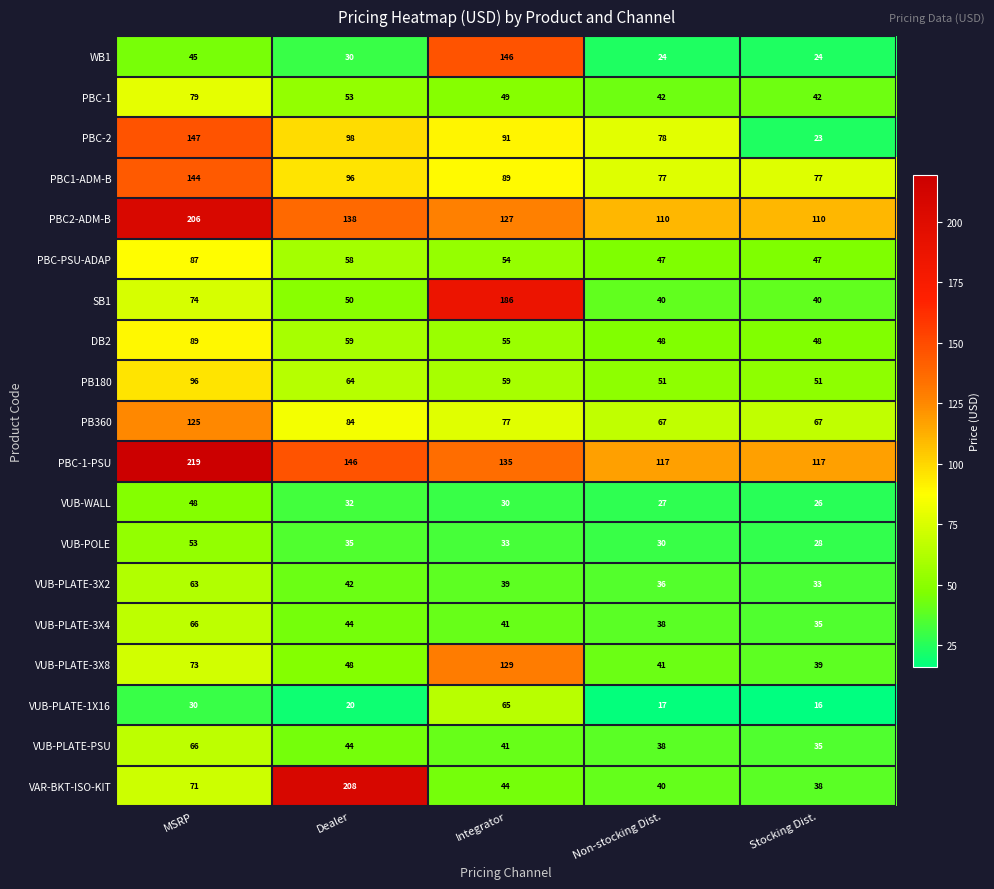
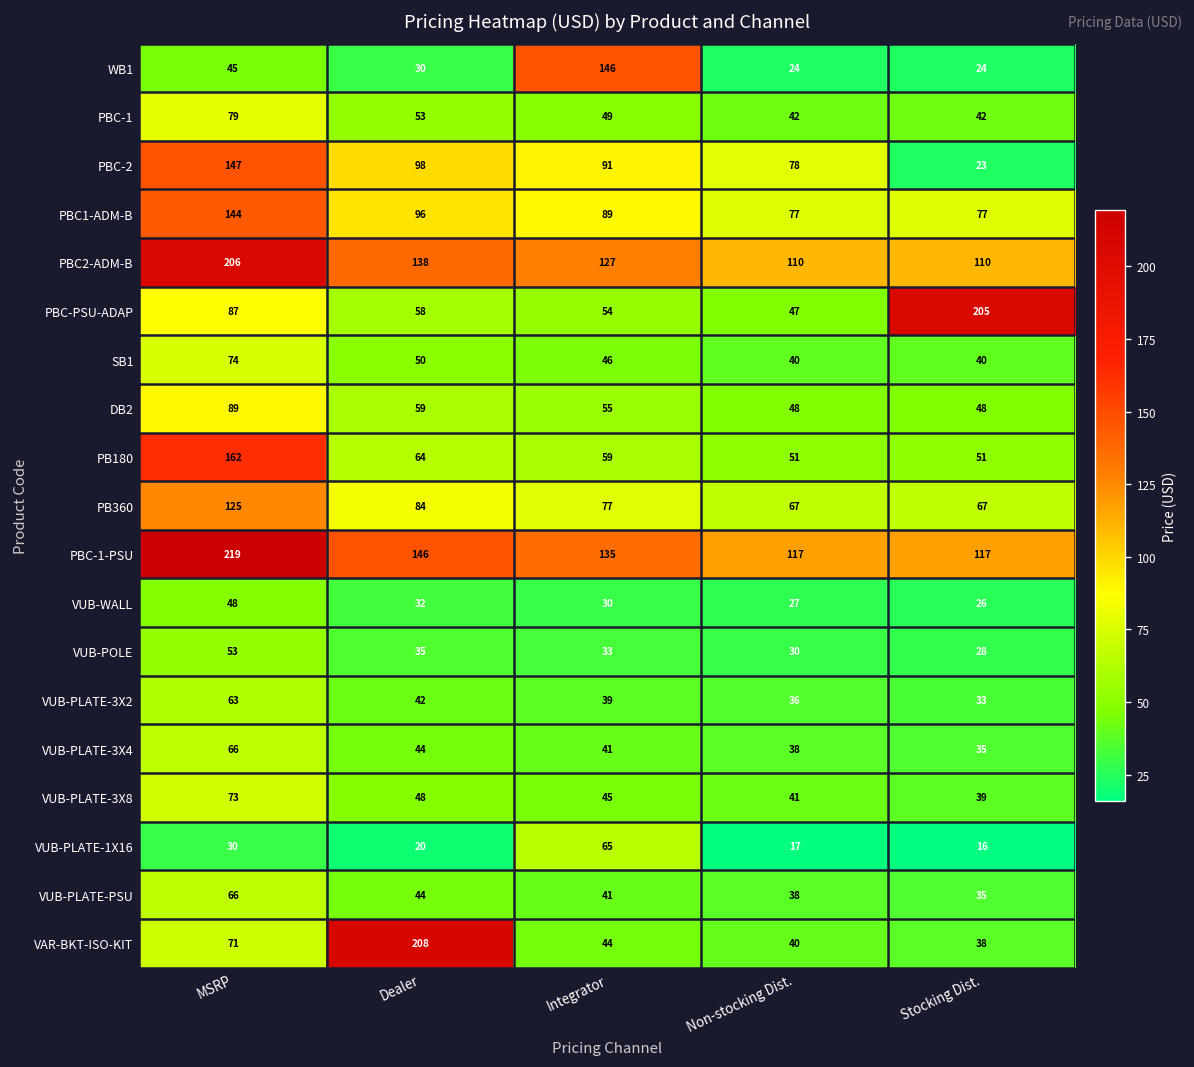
PBC-PSU-ADAP, Stocking Dist.: 47 -> 205
SB1, Integrator: 186 -> 46
PB180, MSRP: 96 -> 162
VUB-PLATE-3X8, Integrator: 129 -> 45
